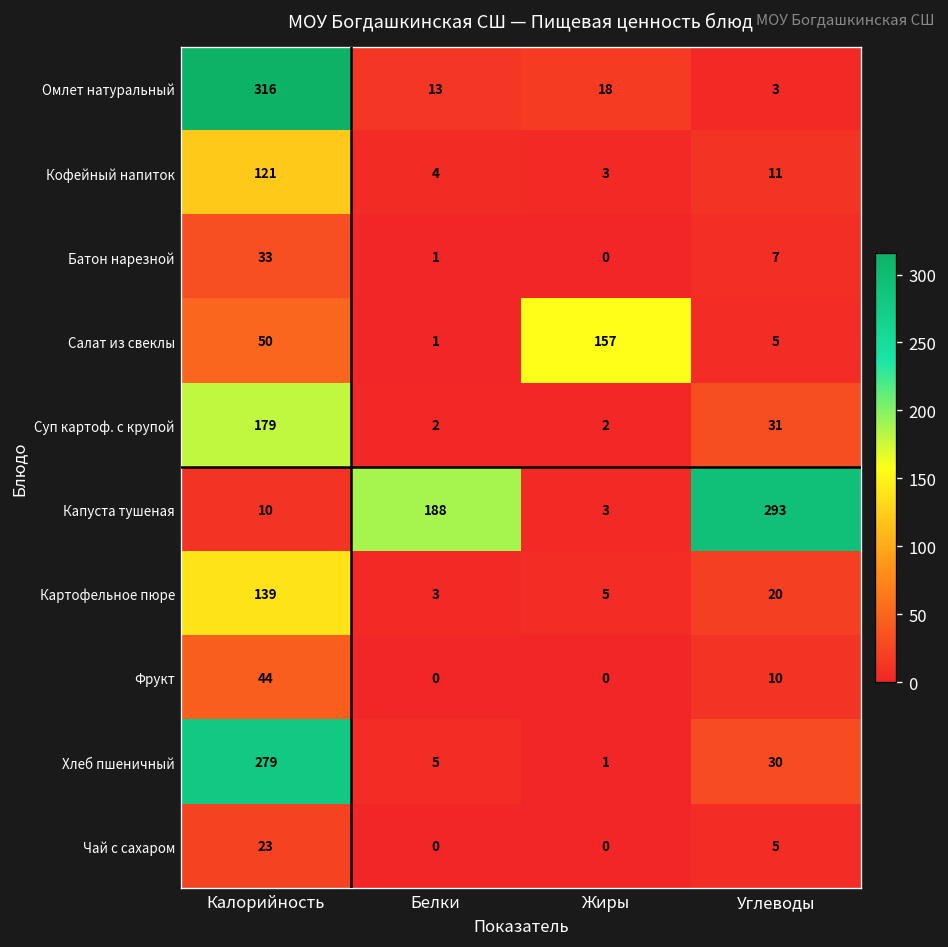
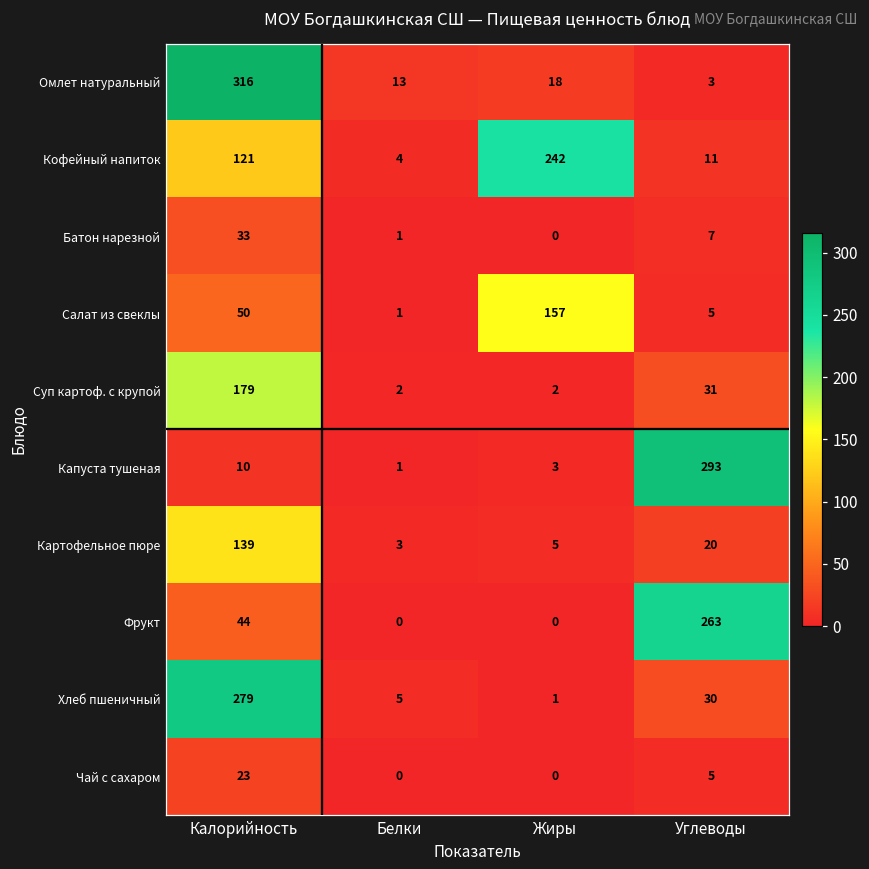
Кофейный напиток, Жиры: 3 -> 242
Капуста тушеная, Белки: 188 -> 1
Фрукт, Углеводы: 10 -> 263
